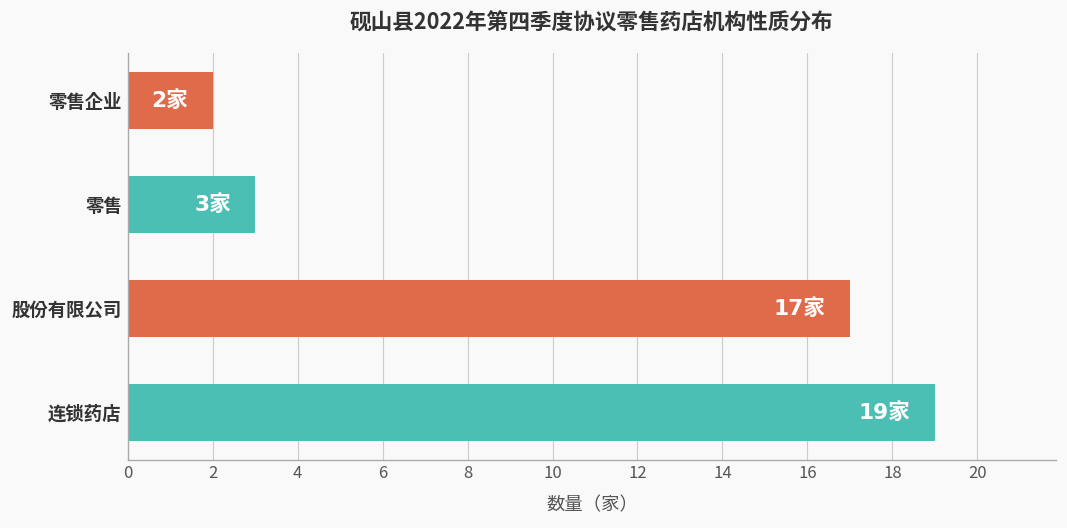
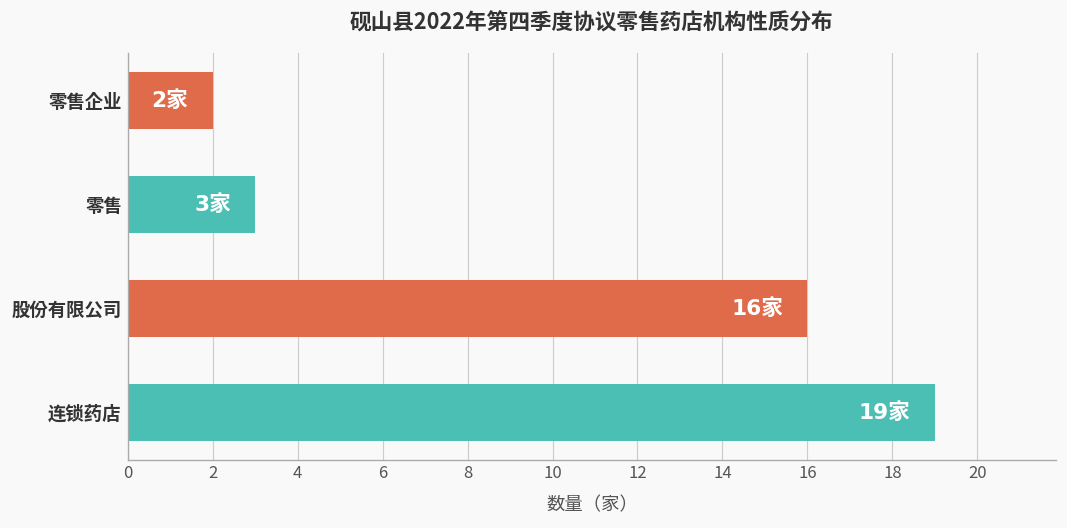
股份有限公司: 17家 -> 16家
